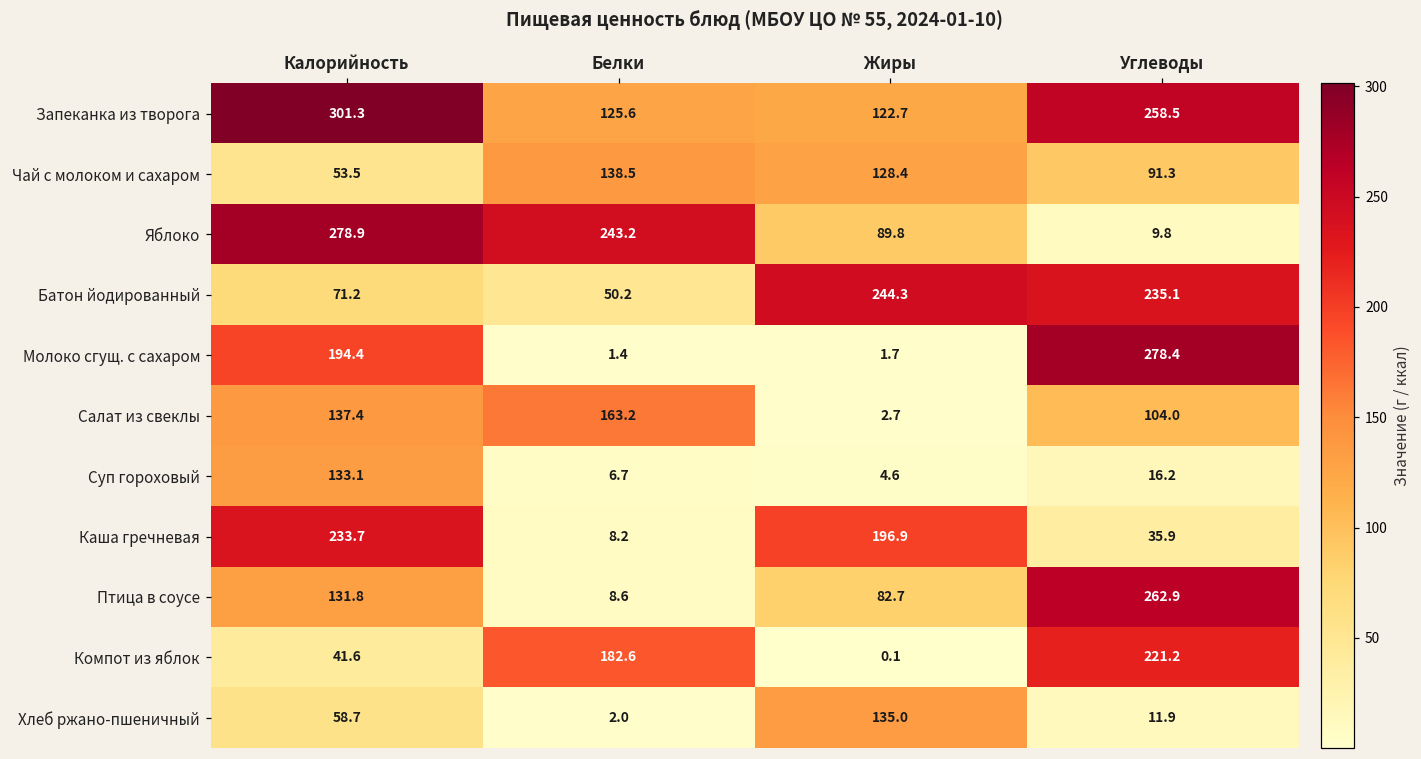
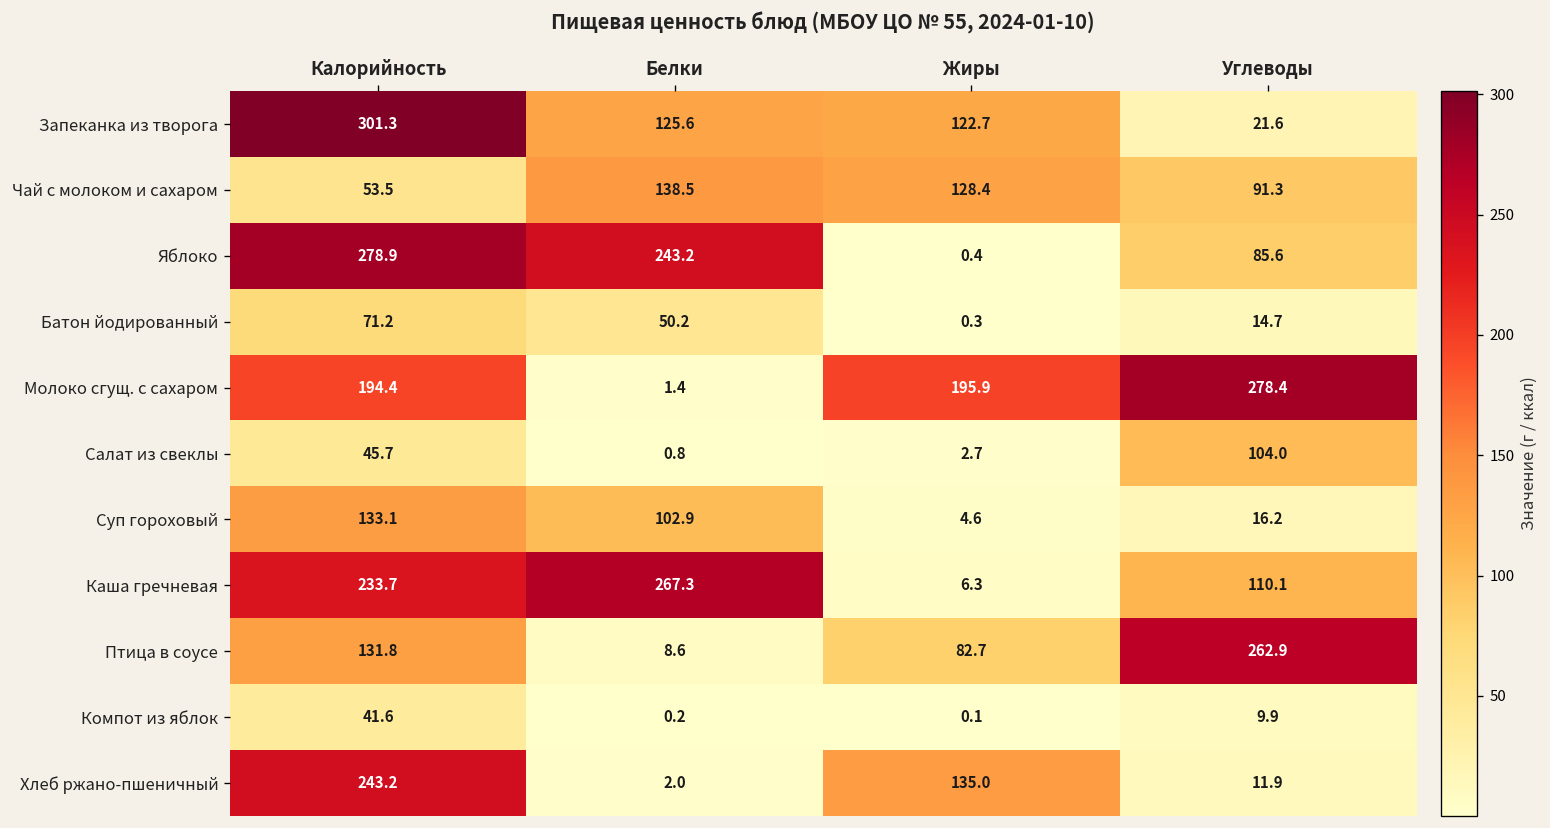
Запеканка из творога, Углеводы: 258.5 -> 21.6
Яблоко, Жиры: 89.8 -> 0.4
Яблоко, Углеводы: 9.8 -> 85.6
Батон йодированный, Жиры: 244.3 -> 0.3
Батон йодированный, Углеводы: 235.1 -> 14.7
Молоко сгущ. с сахаром, Жиры: 1.7 -> 195.9
Салат из свеклы, Калорийность: 137.4 -> 45.7
Салат из свеклы, Белки: 163.2 -> 0.8
Суп гороховый, Белки: 6.7 -> 102.9
Каша гречневая, Белки: 8.2 -> 267.3
Каша гречневая, Жиры: 196.9 -> 6.3
Каша гречневая, Углеводы: 35.9 -> 110.1
Компот из яблок, Белки: 182.6 -> 0.2
Компот из яблок, Углеводы: 221.2 -> 9.9
Хлеб ржано-пшеничный, Калорийность: 58.7 -> 243.2
